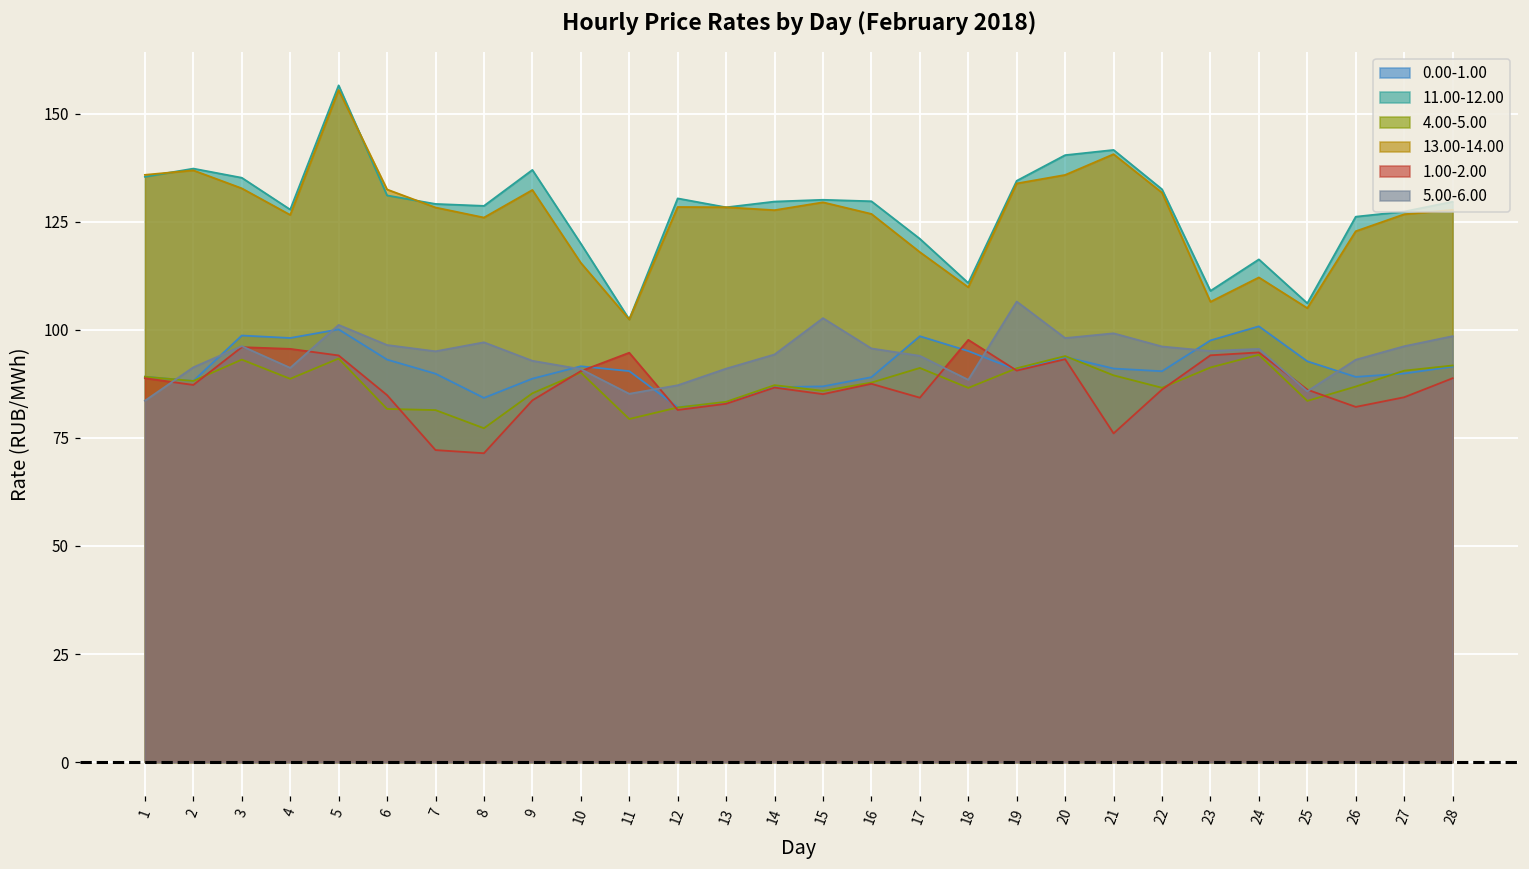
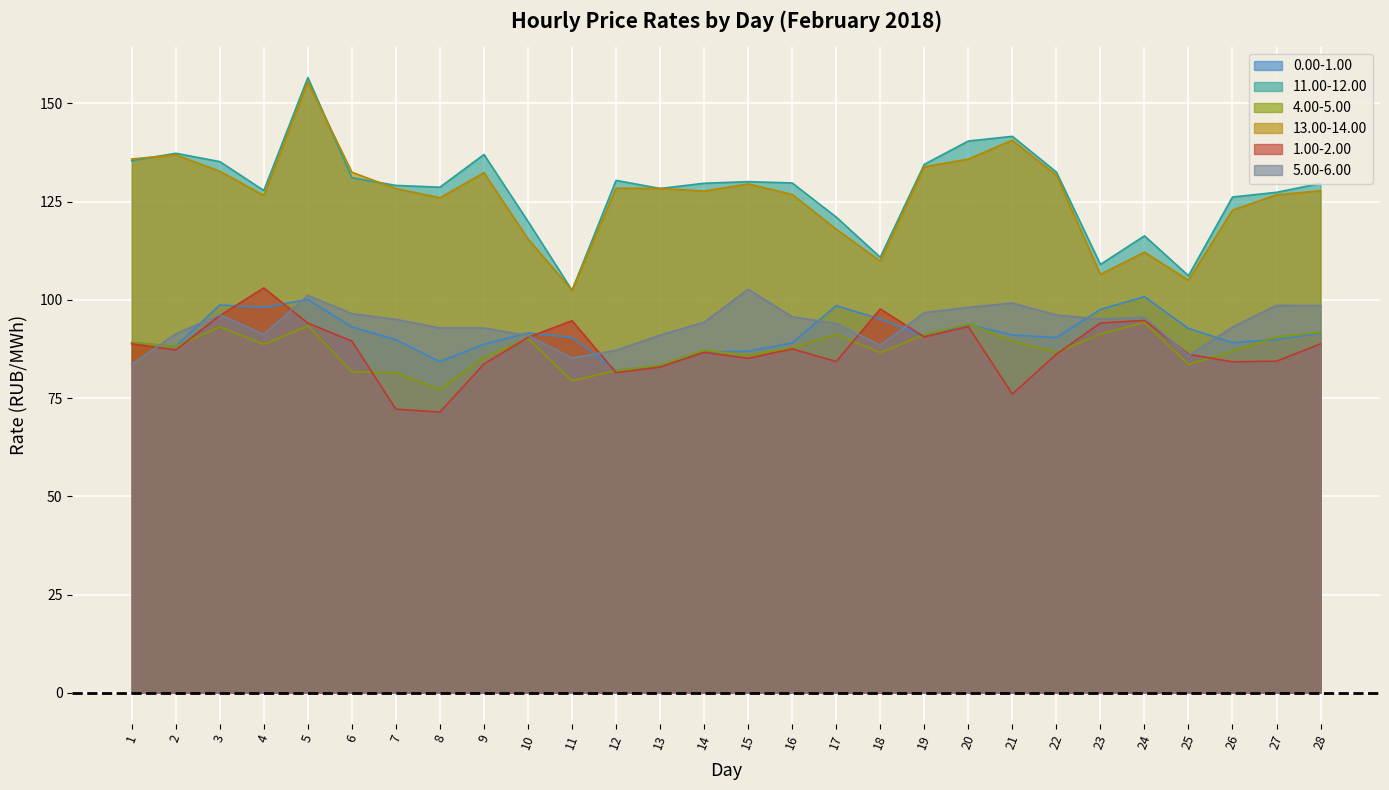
1.00-2.00, 4: 96 -> 103
1.00-2.00, 6: 85 -> 90
5.00-6.00, 8: 97 -> 93
5.00-6.00, 19: 107 -> 97
1.00-2.00, 26: 82 -> 84
5.00-6.00, 27: 96 -> 99
